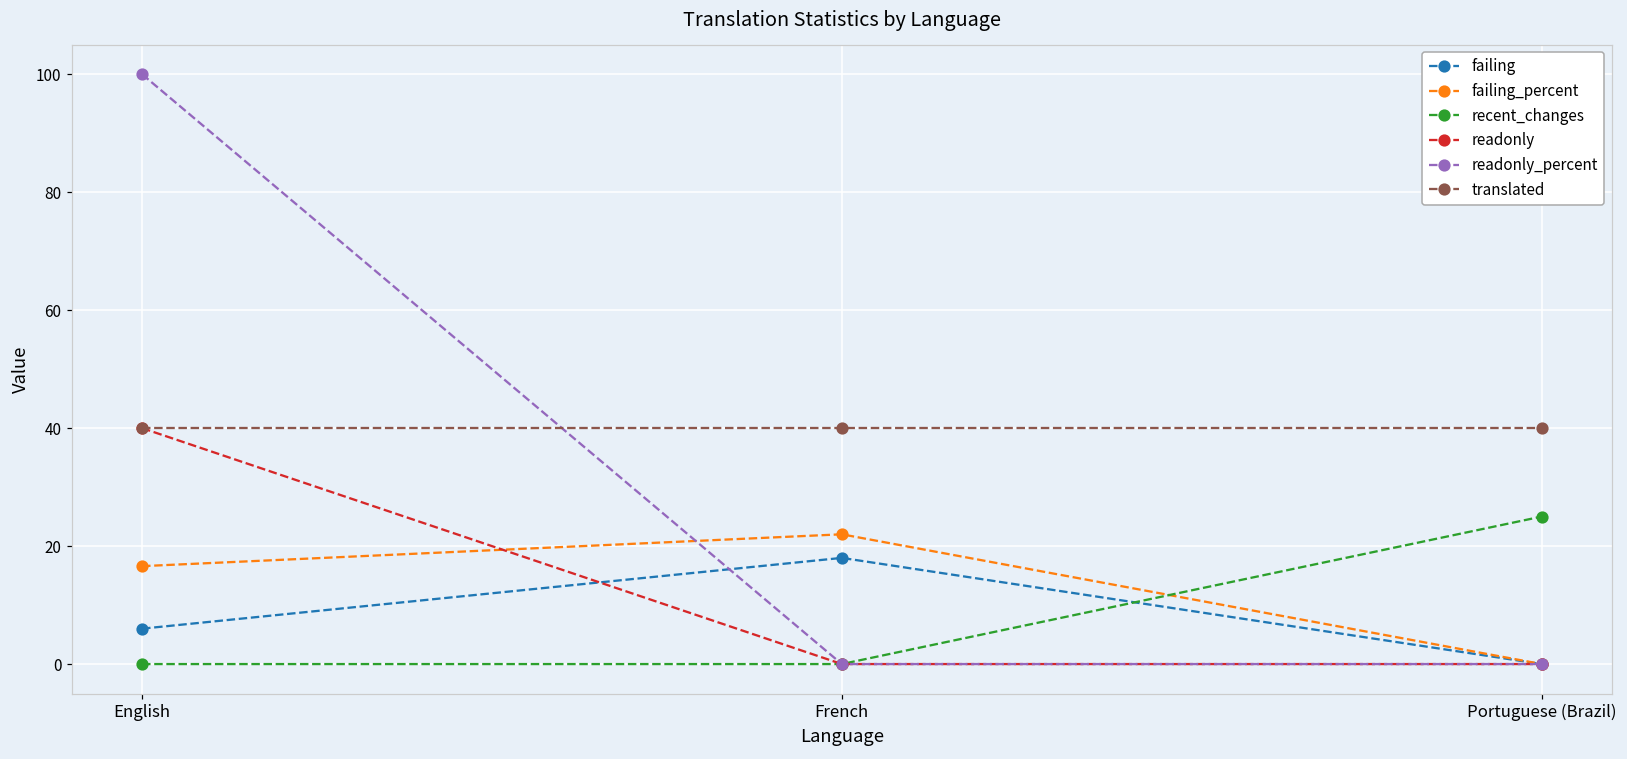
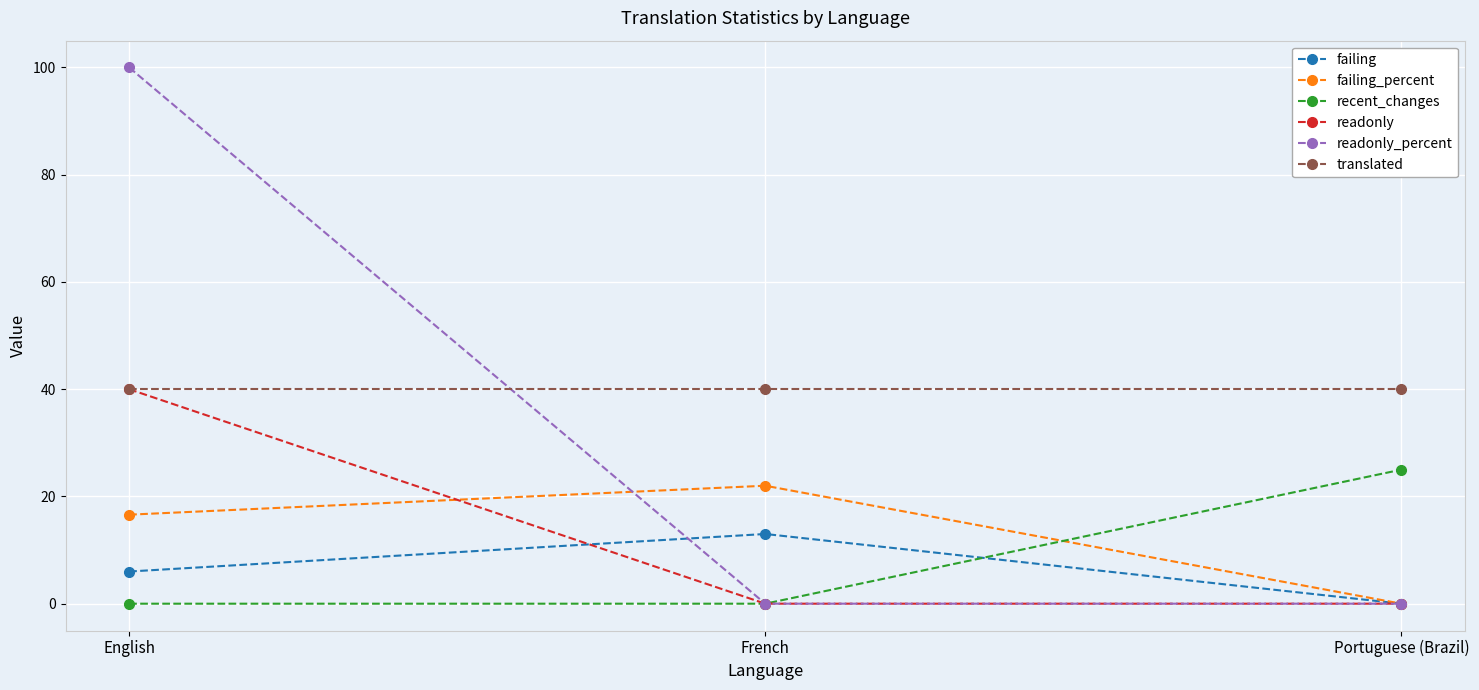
failing, French: 18 -> 13
